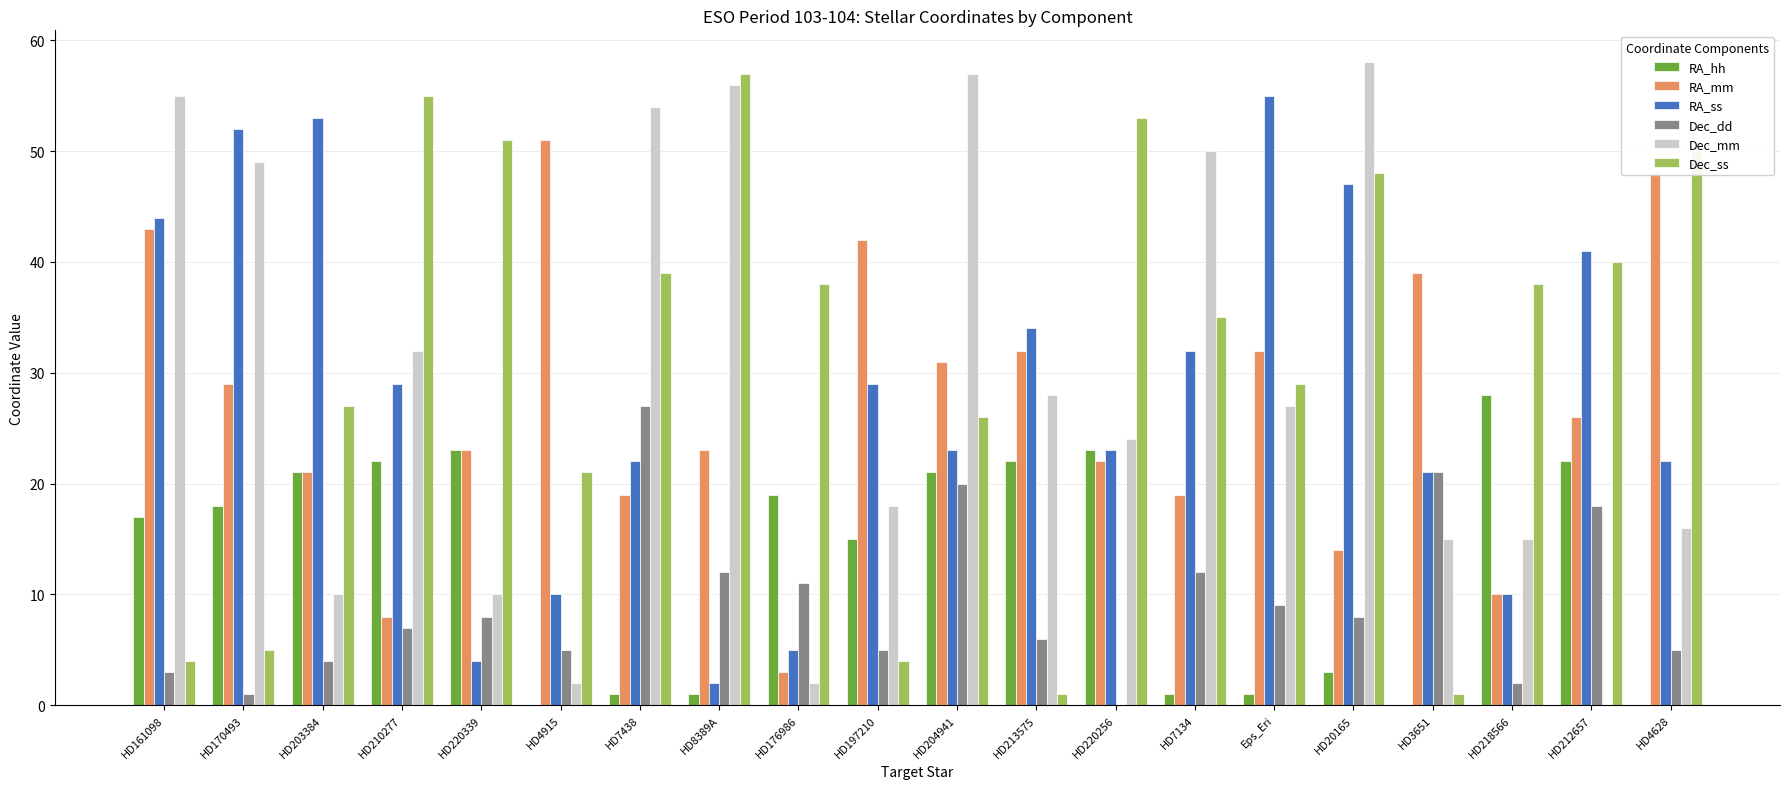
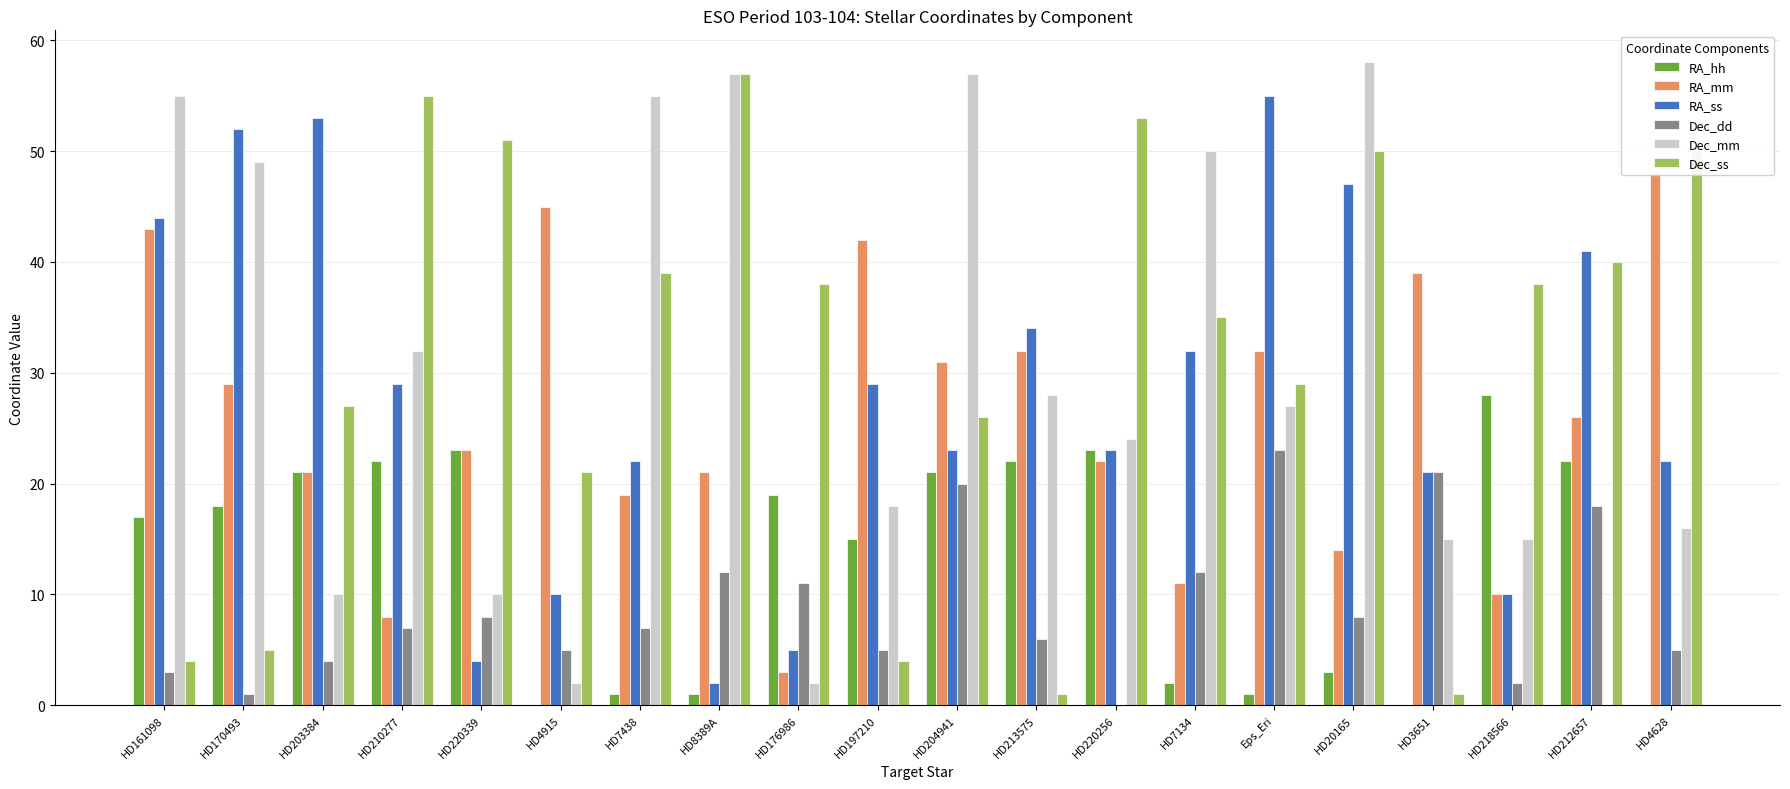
RA_mm, HD4915: 51 -> 45
Dec_dd, HD7438: 27 -> 7
Dec_mm, HD7438: 54 -> 55
RA_mm, HD8389A: 23 -> 21
Dec_mm, HD8389A: 56 -> 57
RA_hh, HD7134: 1 -> 2
RA_mm, HD7134: 19 -> 11
Dec_dd, Eps_Eri: 9 -> 23
Dec_ss, HD20165: 48 -> 50
